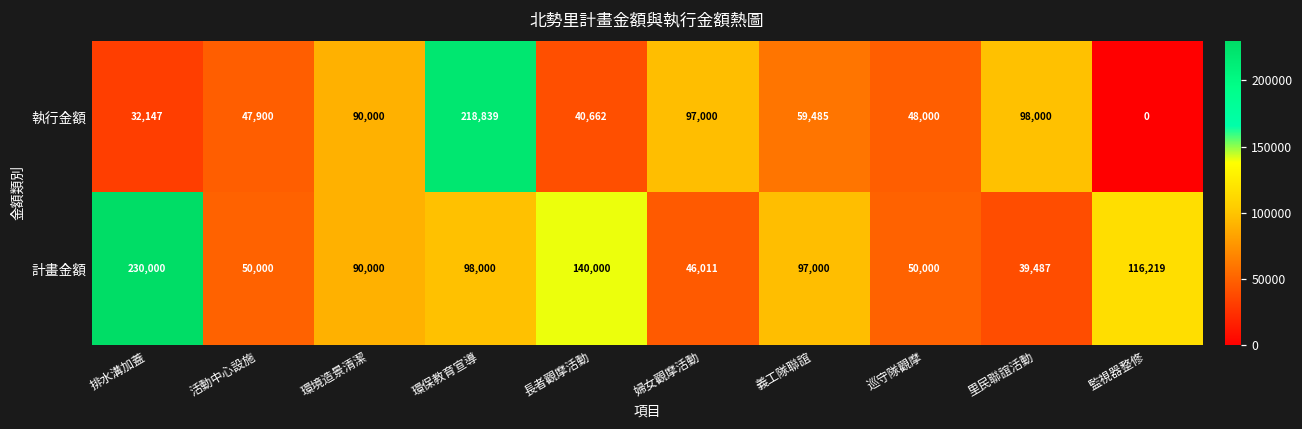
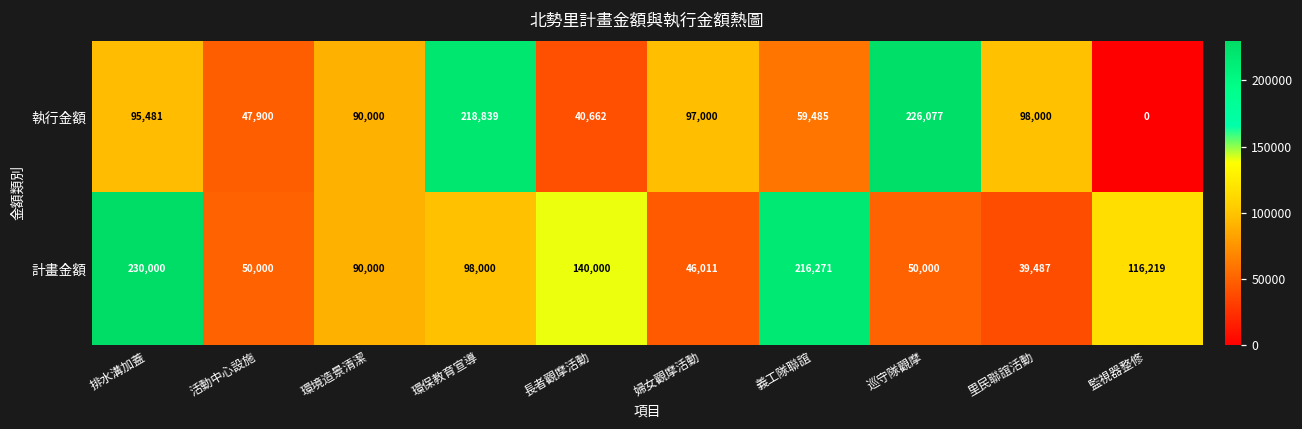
執行金額, 排水溝加蓋: 32,147 -> 95,481
執行金額, 巡守隊觀摩: 48,000 -> 226,077
計畫金額, 義工隊聯誼: 97,000 -> 216,271
